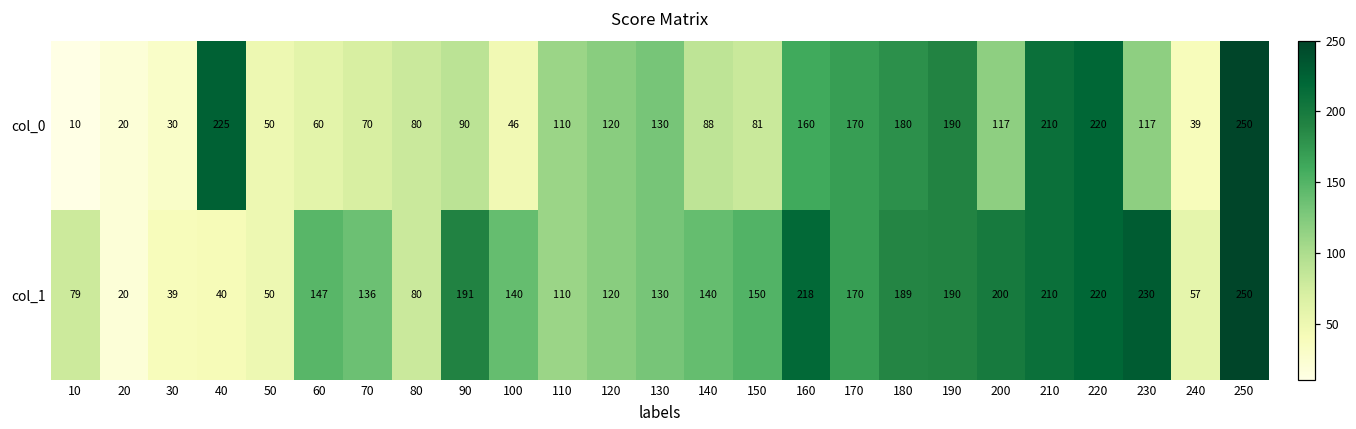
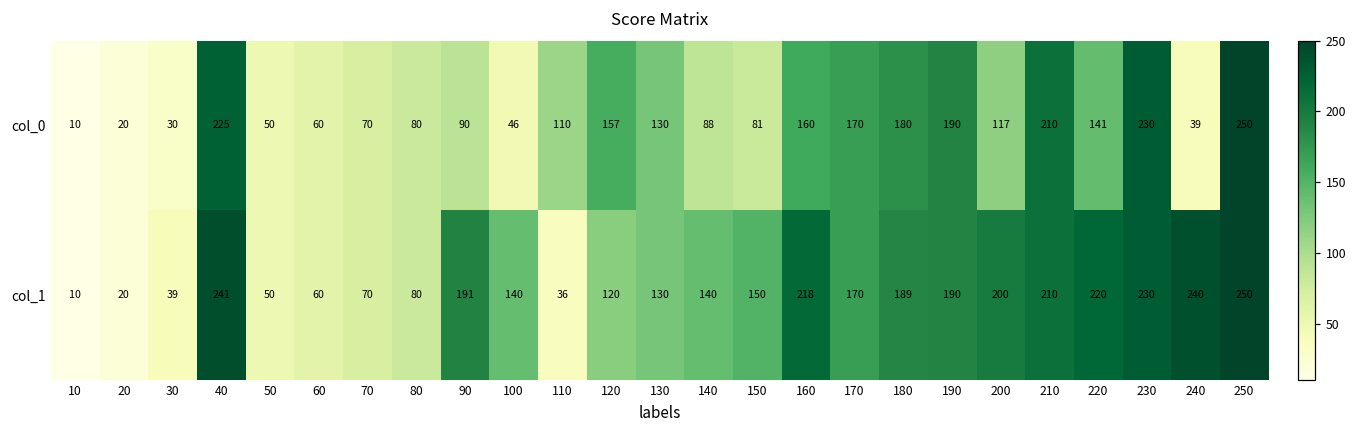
col_0, 120: 120 -> 157
col_0, 220: 220 -> 141
col_0, 230: 117 -> 230
col_1, 10: 79 -> 10
col_1, 40: 40 -> 241
col_1, 60: 147 -> 60
col_1, 70: 136 -> 70
col_1, 110: 110 -> 36
col_1, 240: 57 -> 240
